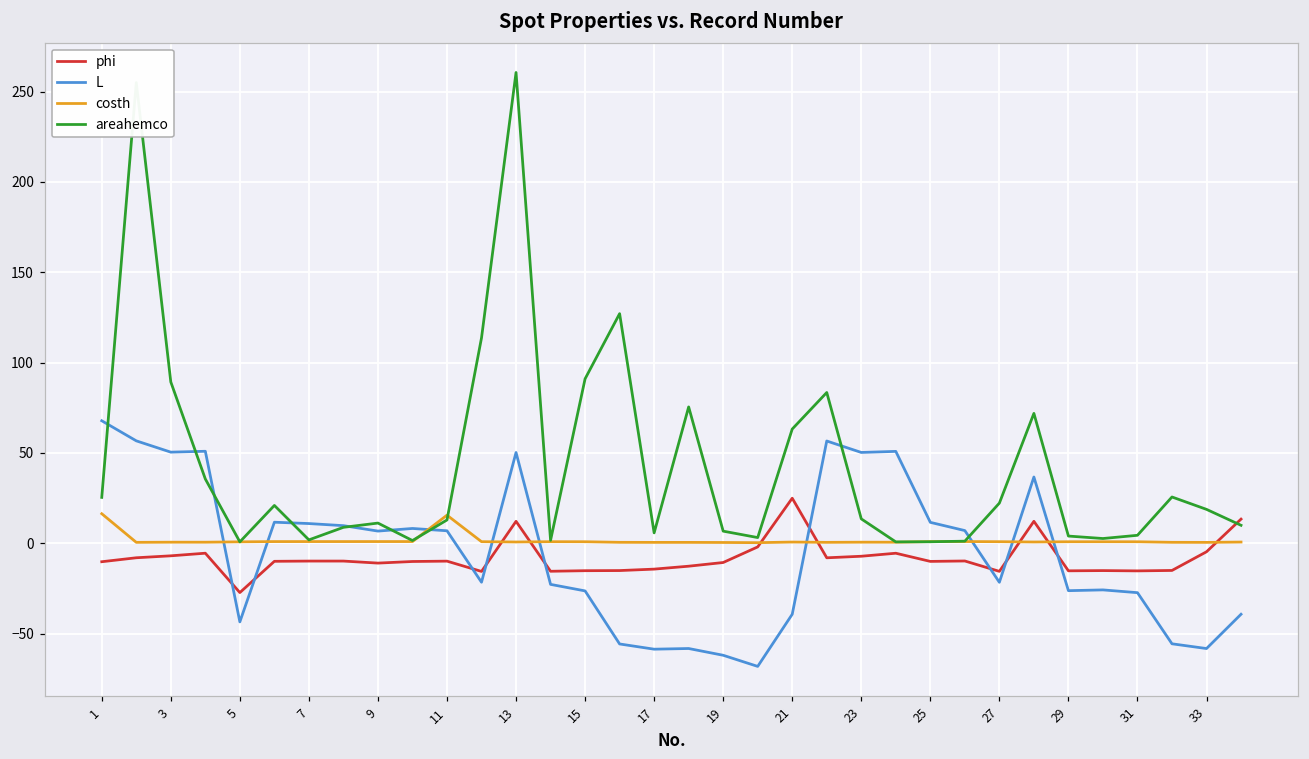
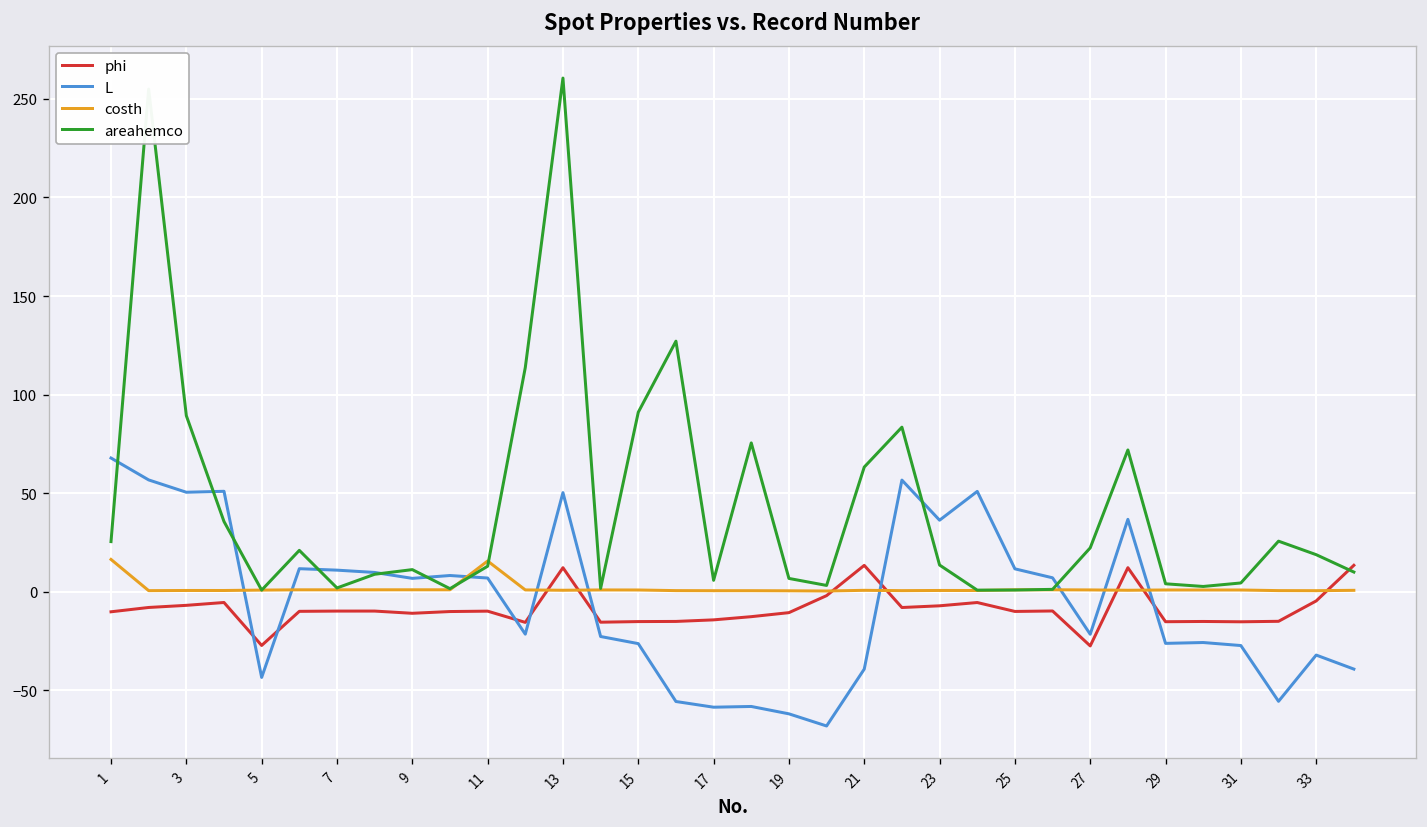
phi, 21: 25 -> 13
L, 23: 50 -> 36
phi, 27: -16 -> -27
L, 33: -58 -> -32
